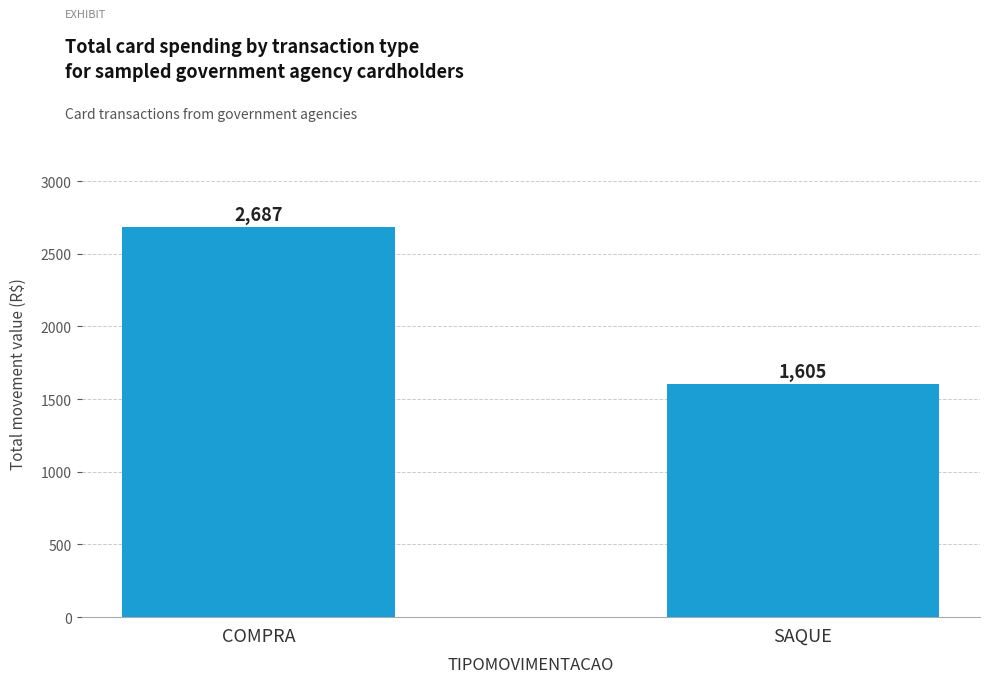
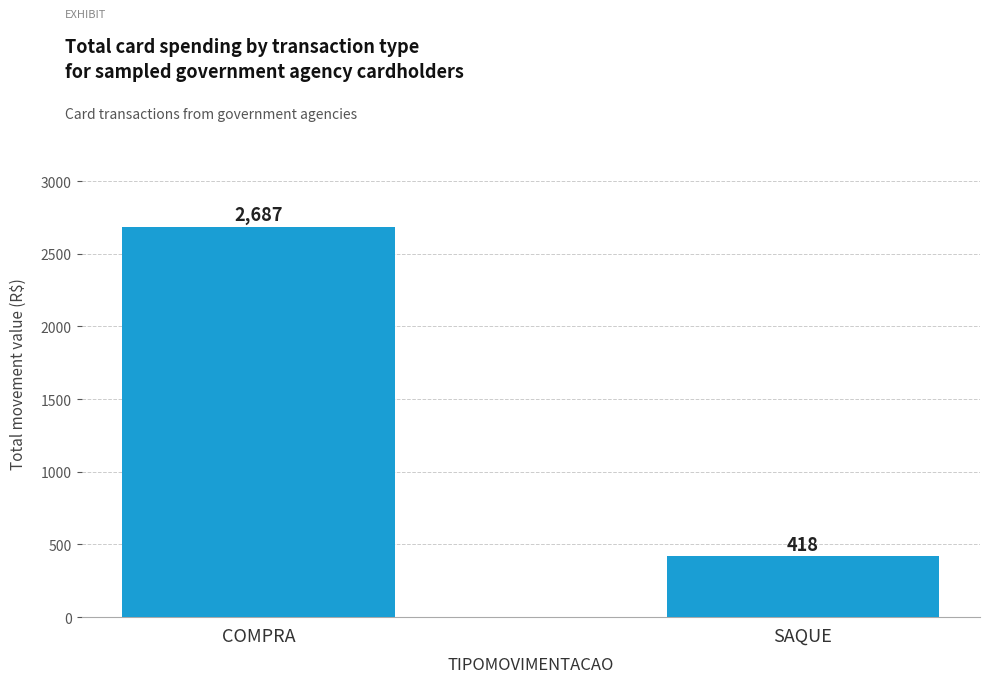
SAQUE: 1,605 -> 418
